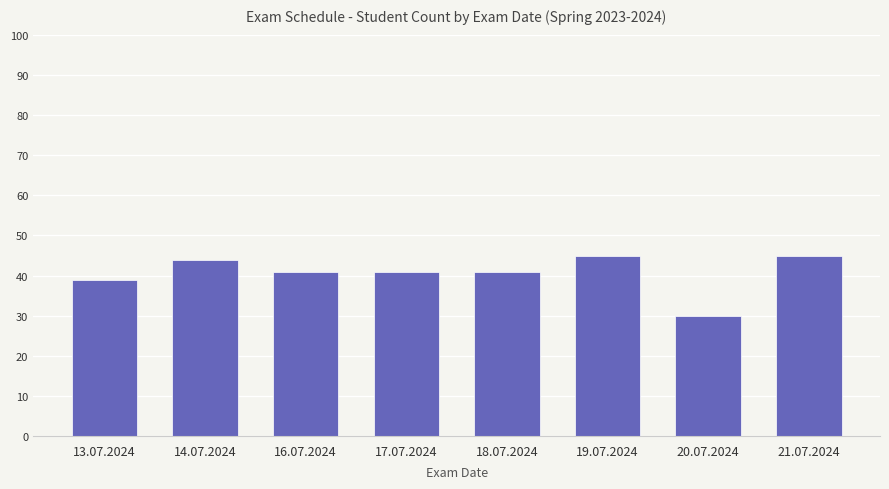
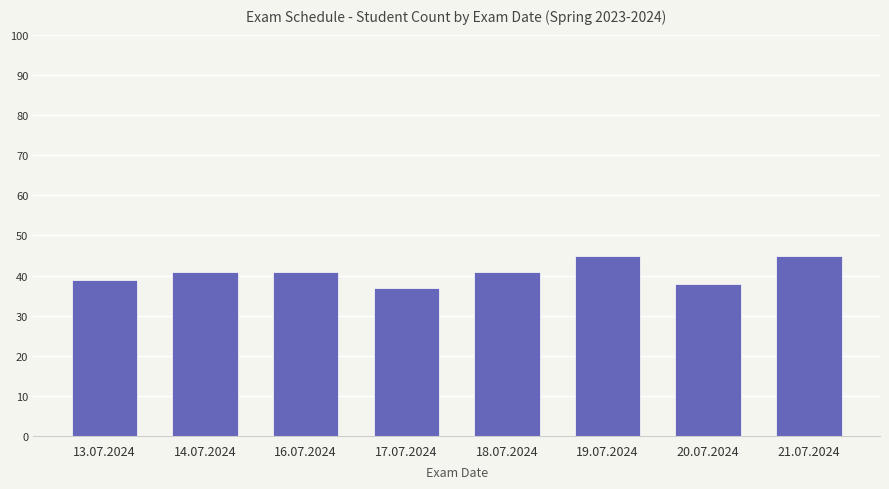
14.07.2024: 44 -> 41
17.07.2024: 41 -> 37
20.07.2024: 30 -> 38
